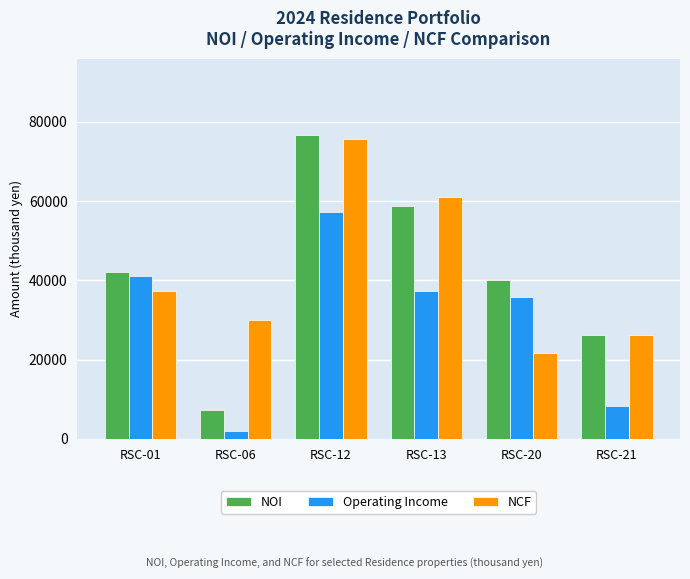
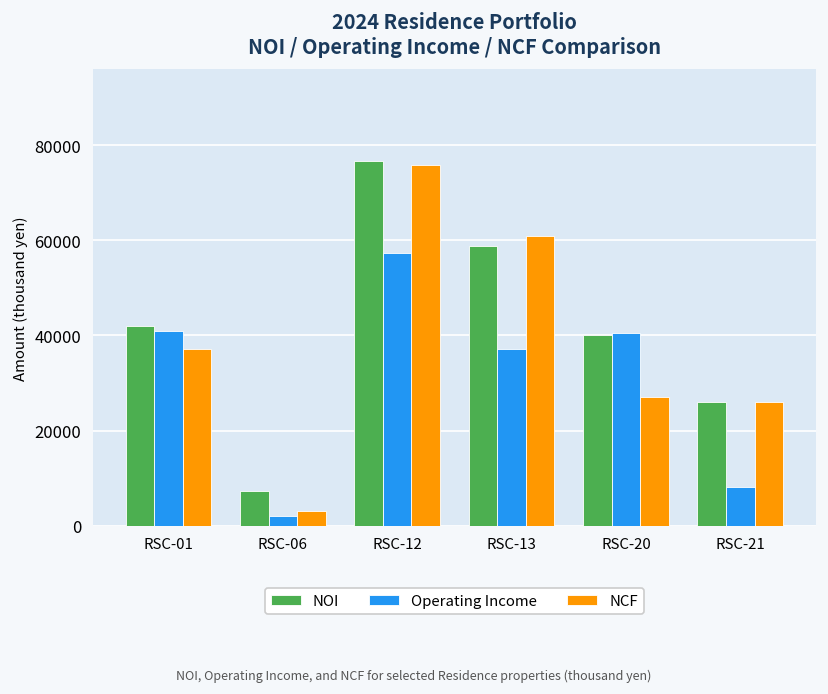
NCF, RSC-06: 30000 -> 3000
Operating Income, RSC-20: 36000 -> 41000
NCF, RSC-20: 22000 -> 27000
